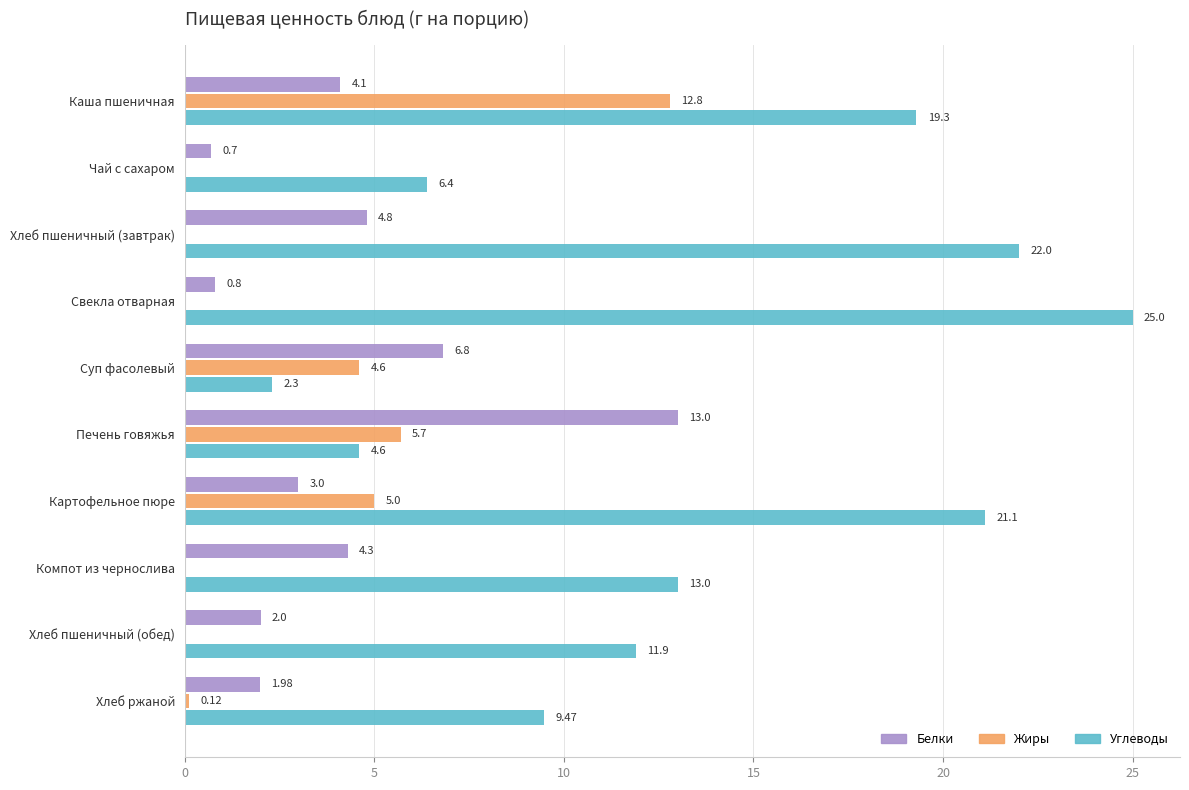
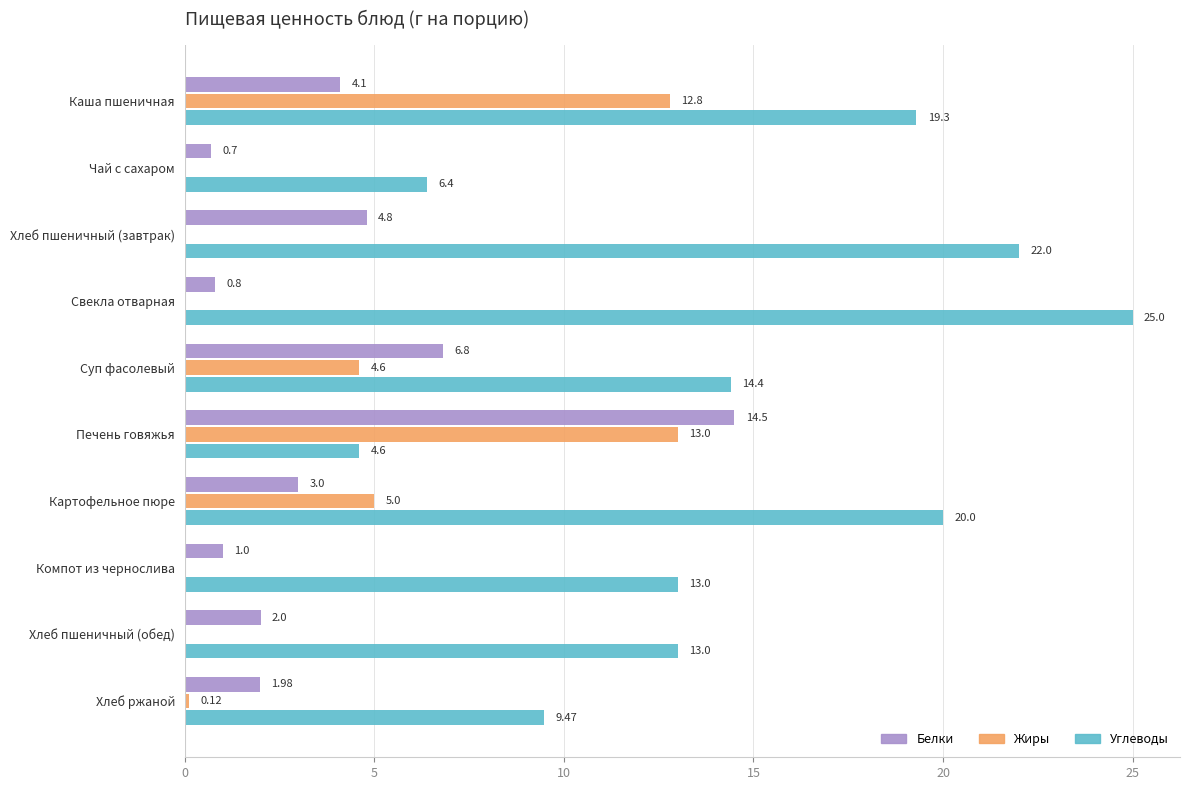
Углеводы, Суп фасолевый: 2.3 -> 14.4
Белки, Печень говяжья: 13.0 -> 14.5
Жиры, Печень говяжья: 5.7 -> 13.0
Углеводы, Картофельное пюре: 21.1 -> 20.0
Белки, Компот из чернослива: 4.3 -> 1.0
Углеводы, Хлеб пшеничный (обед): 11.9 -> 13.0
